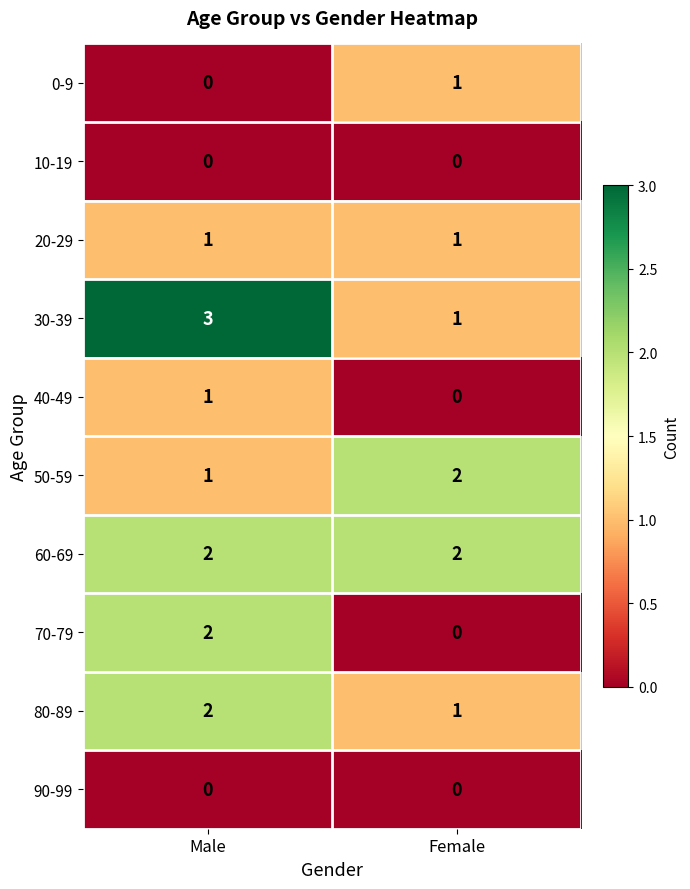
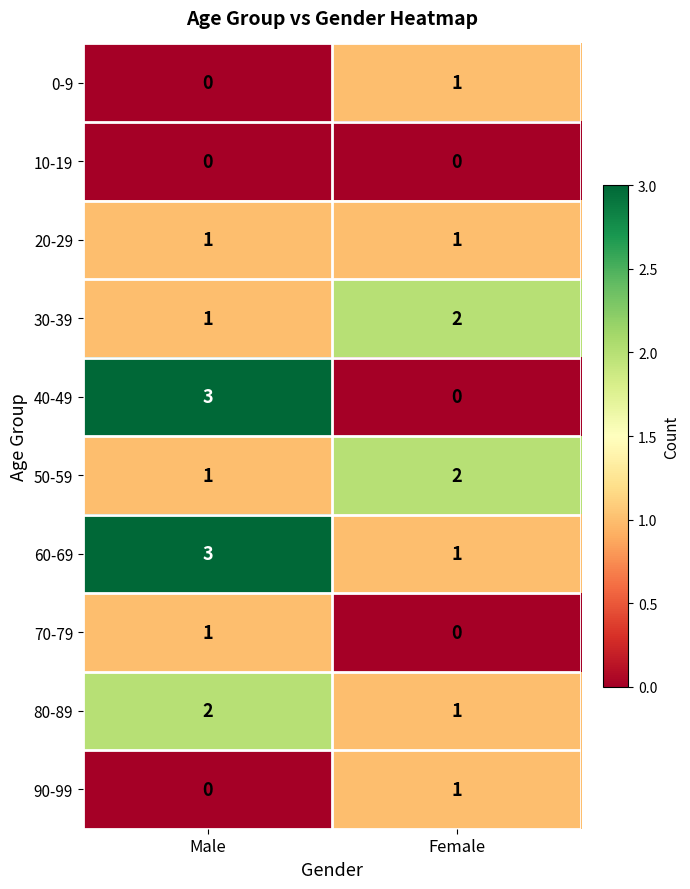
30-39, Male: 3 -> 1
30-39, Female: 1 -> 2
40-49, Male: 1 -> 3
60-69, Male: 2 -> 3
60-69, Female: 2 -> 1
70-79, Male: 2 -> 1
90-99, Female: 0 -> 1
